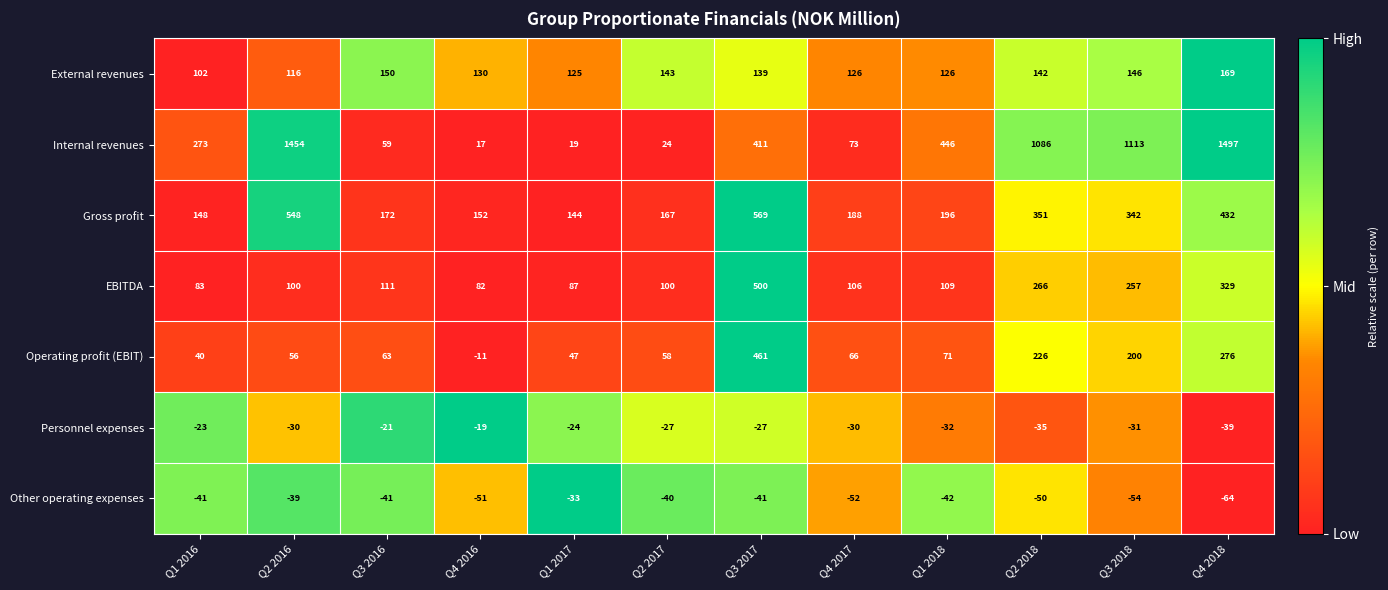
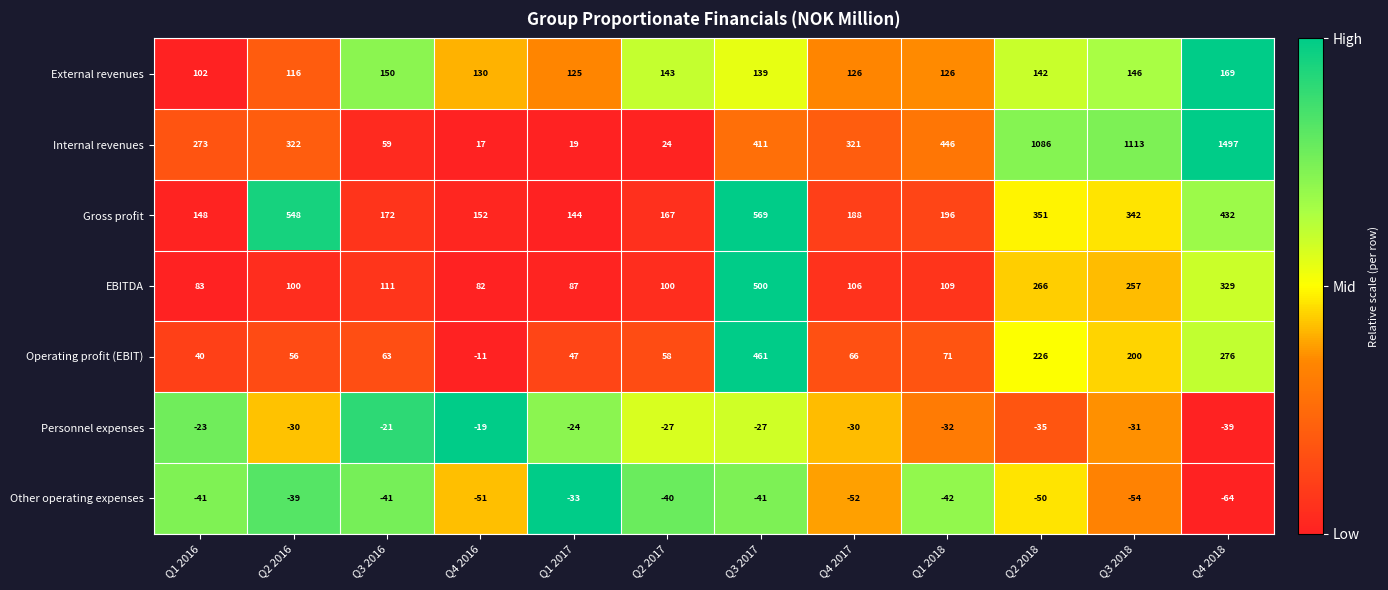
Internal revenues, Q2 2016: 1454 -> 322
Internal revenues, Q4 2017: 73 -> 321
